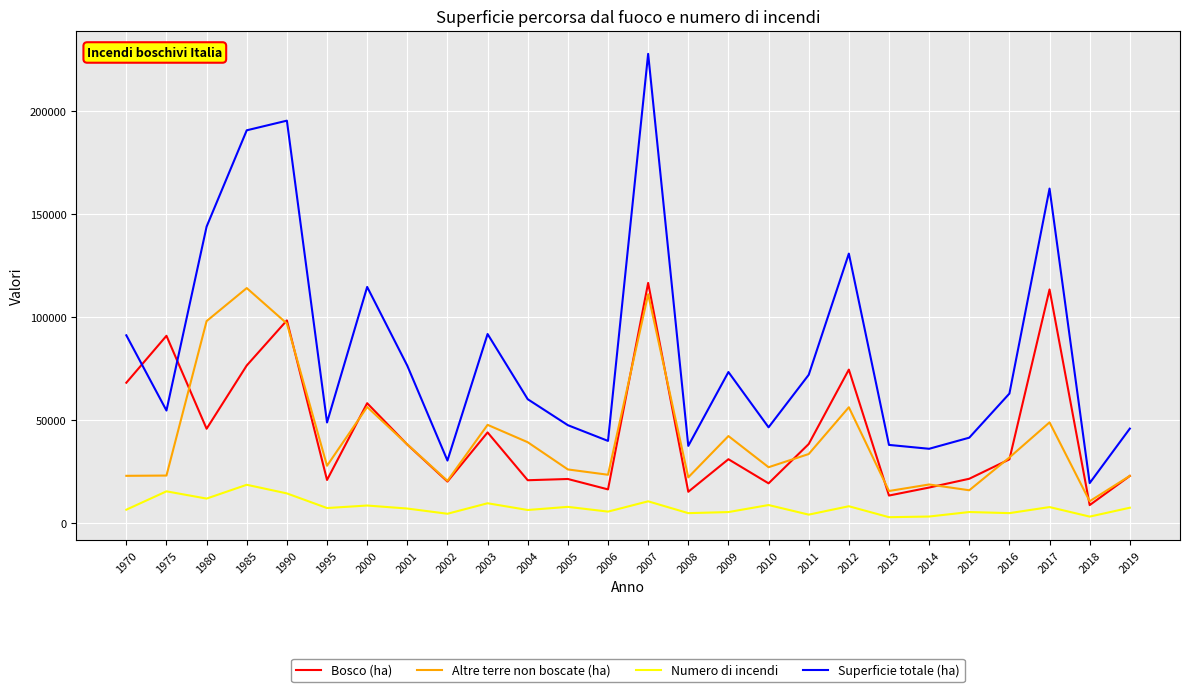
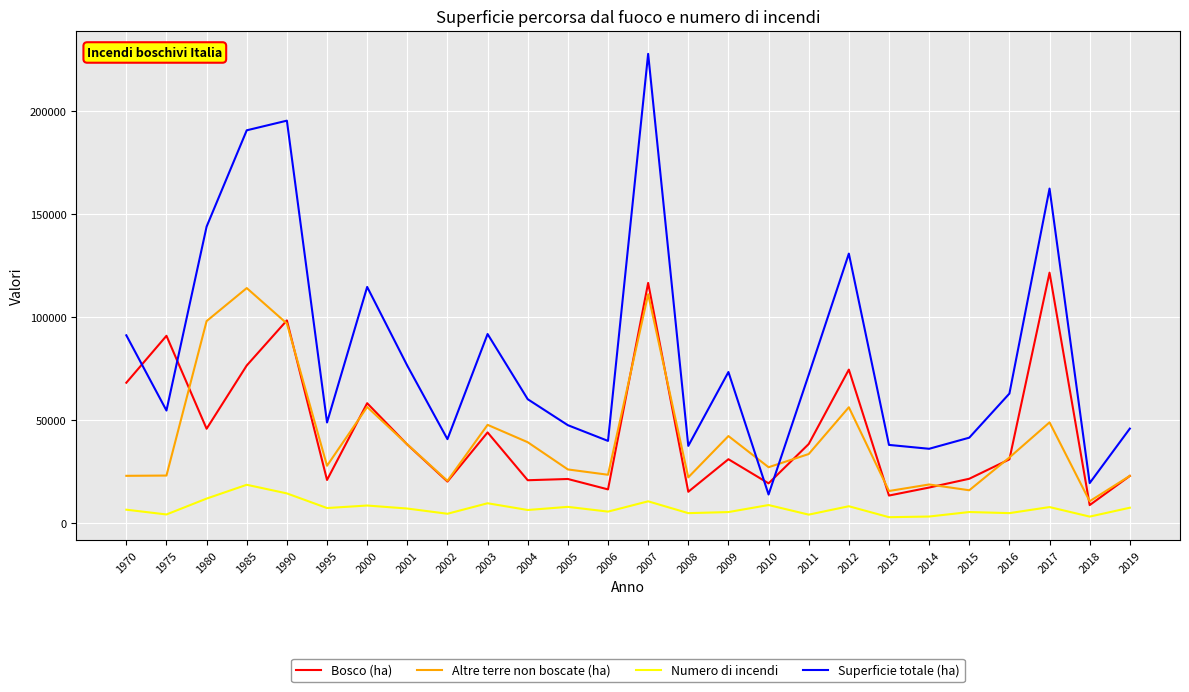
Numero di incendi, 1975: 15000 -> 4000
Superficie totale (ha), 2002: 30000 -> 41000
Superficie totale (ha), 2010: 47000 -> 14000
Bosco (ha), 2017: 113000 -> 122000
